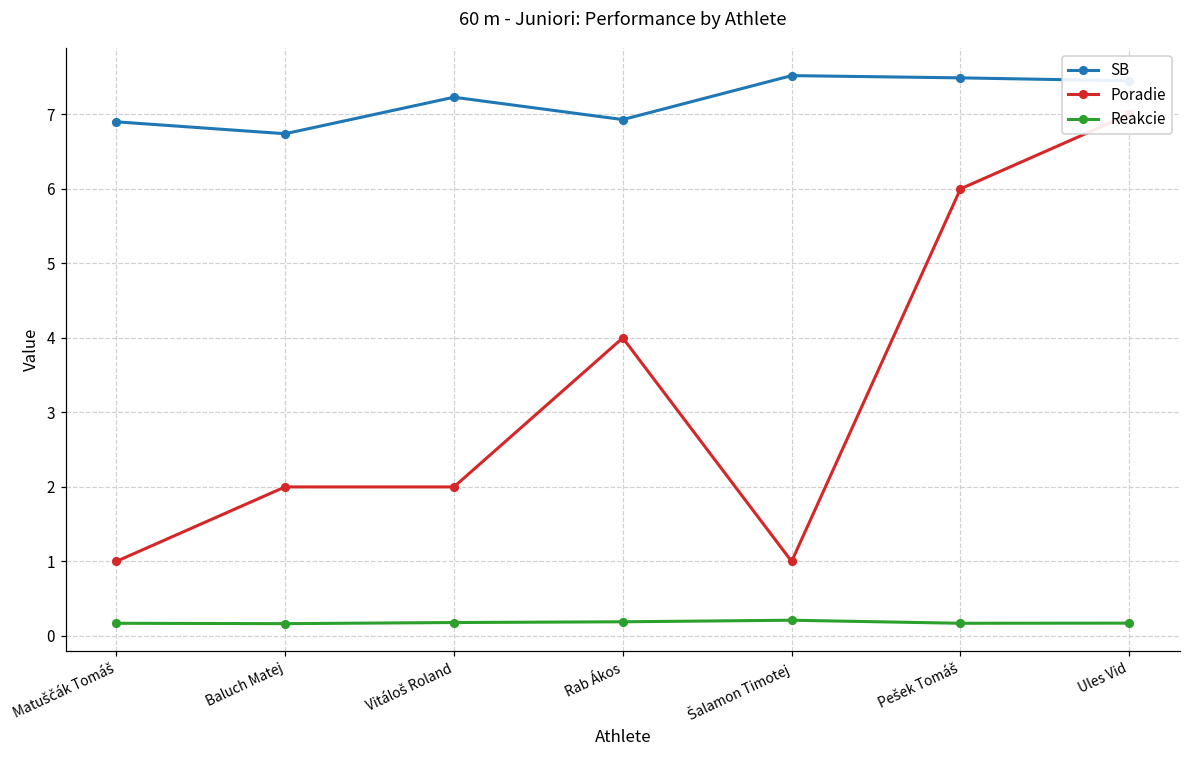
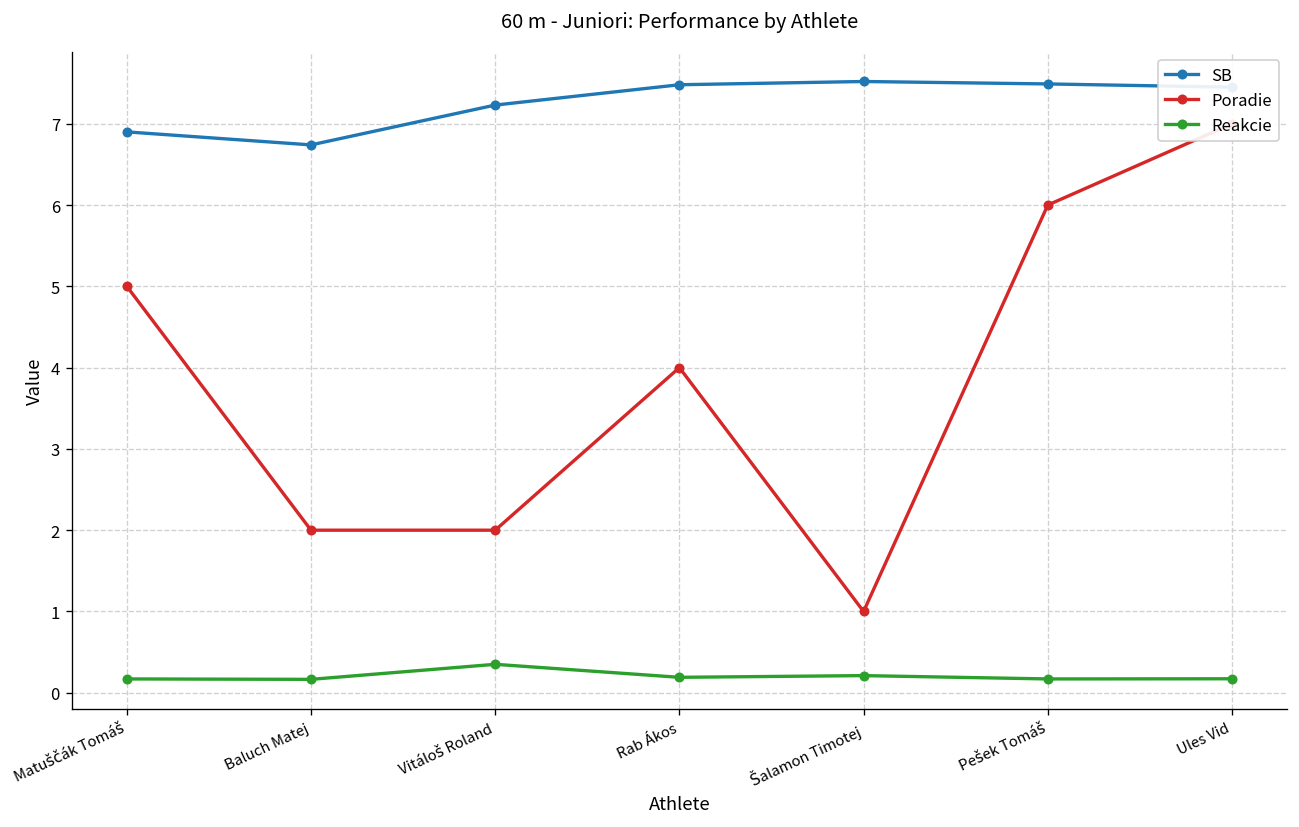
Poradie, Matuščák Tomáš: 1 -> 5
Reakcie, Vitáloš Roland: 0.2 -> 0.4
SB, Rab Ákos: 6.9 -> 7.5
